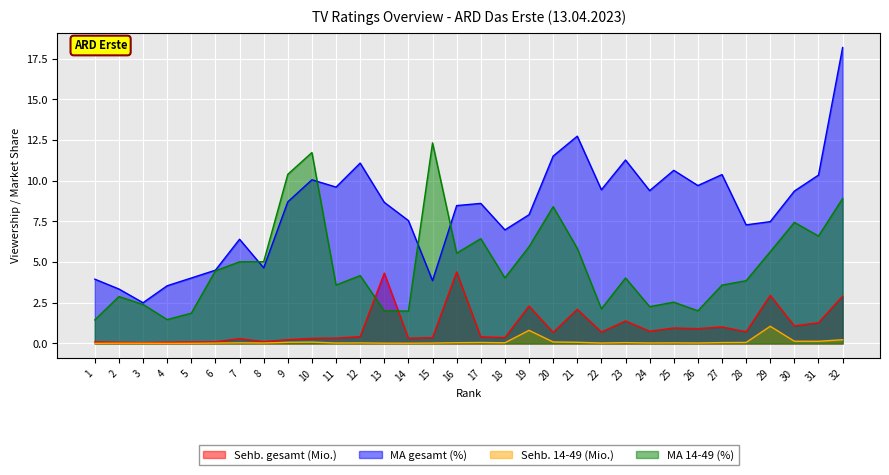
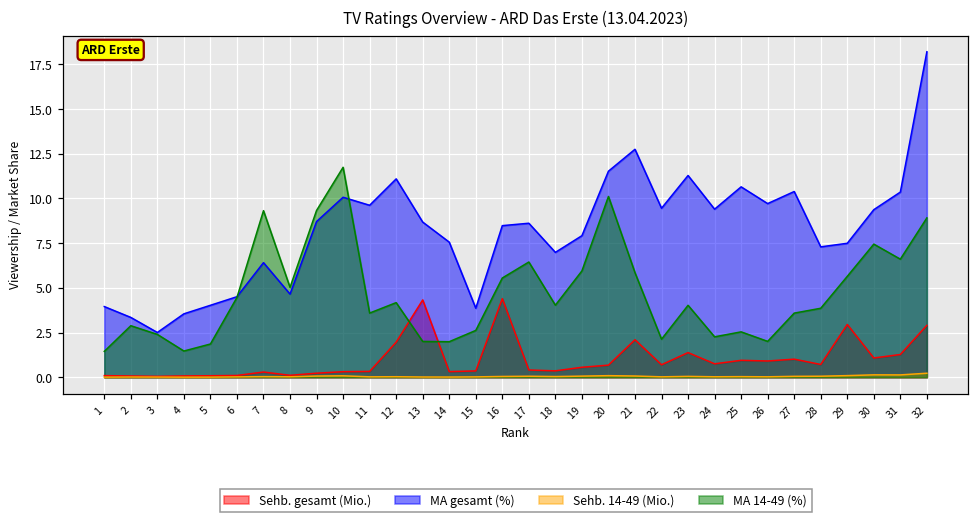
MA 14-49 (%), 7: 5.0 -> 9.3
MA 14-49 (%), 9: 10.4 -> 9.3
Sehb. gesamt (Mio.), 12: 0.4 -> 2.0
MA 14-49 (%), 15: 12.3 -> 2.6
Sehb. gesamt (Mio.), 19: 2.3 -> 0.6
Sehb. 14-49 (Mio.), 19: 0.8 -> 0.1
MA 14-49 (%), 20: 8.4 -> 10.1
Sehb. 14-49 (Mio.), 29: 1.1 -> 0.1
